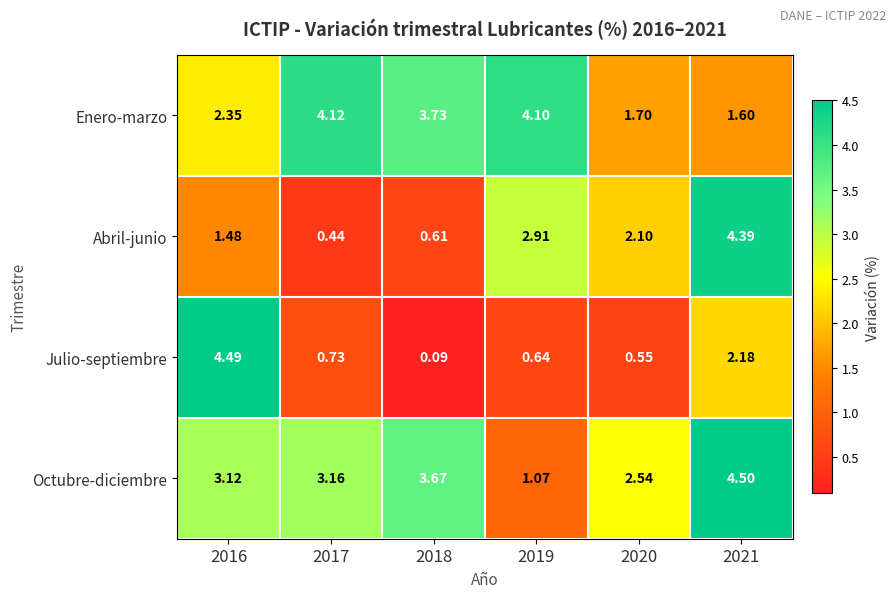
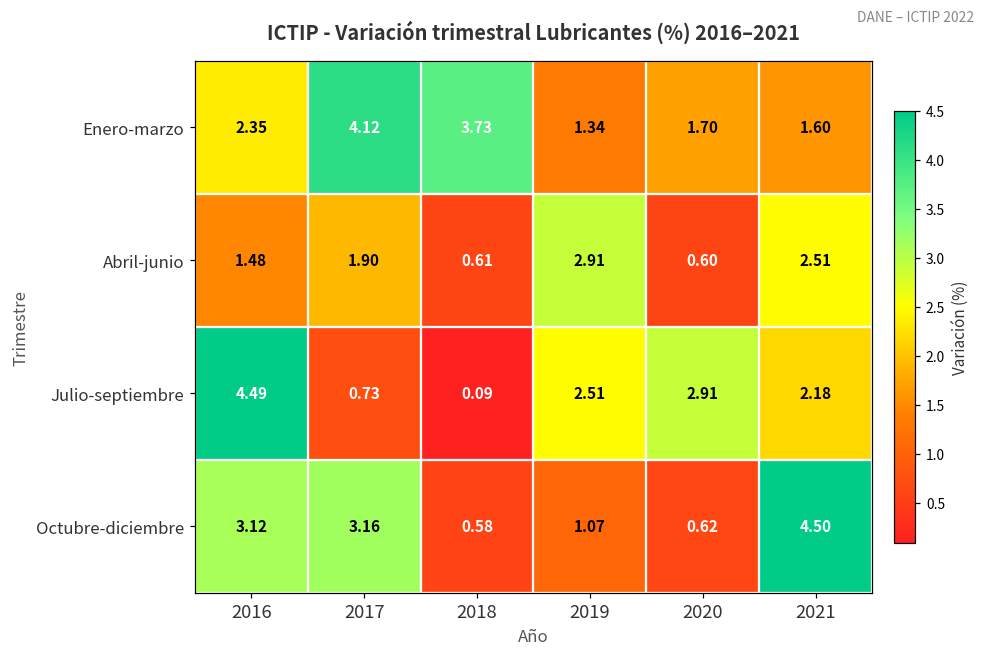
Enero-marzo, 2019: 4.10 -> 1.34
Abril-junio, 2017: 0.44 -> 1.90
Abril-junio, 2020: 2.10 -> 0.60
Abril-junio, 2021: 4.39 -> 2.51
Julio-septiembre, 2019: 0.64 -> 2.51
Julio-septiembre, 2020: 0.55 -> 2.91
Octubre-diciembre, 2018: 3.67 -> 0.58
Octubre-diciembre, 2020: 2.54 -> 0.62
